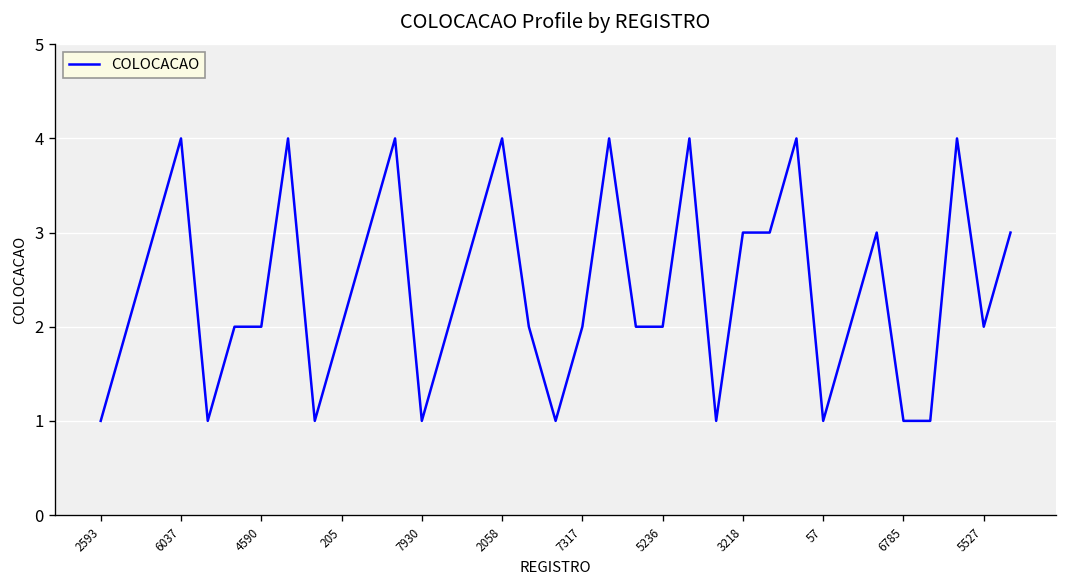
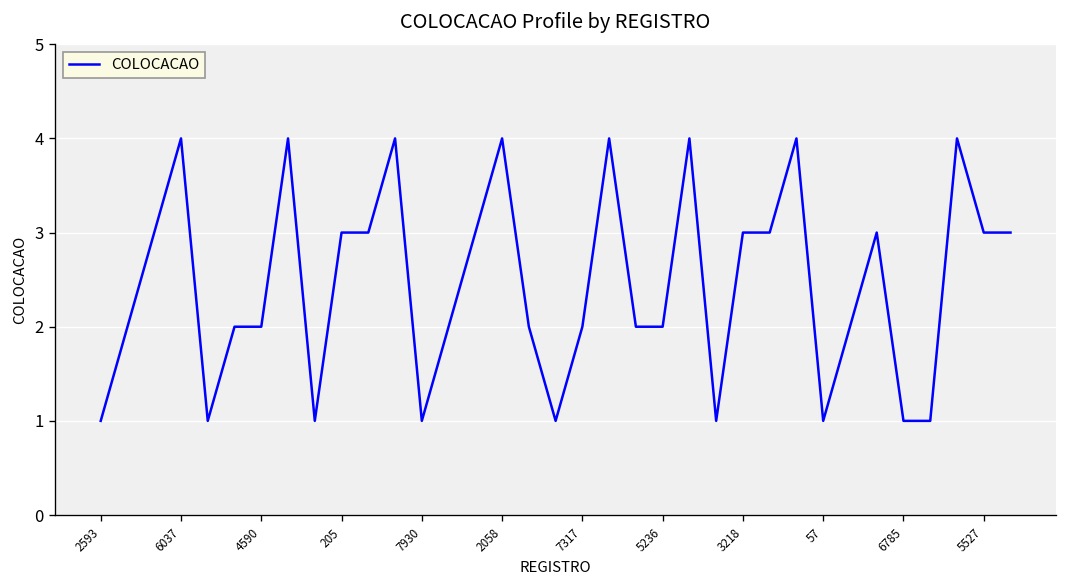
205: 2 -> 3
5527: 2 -> 3
